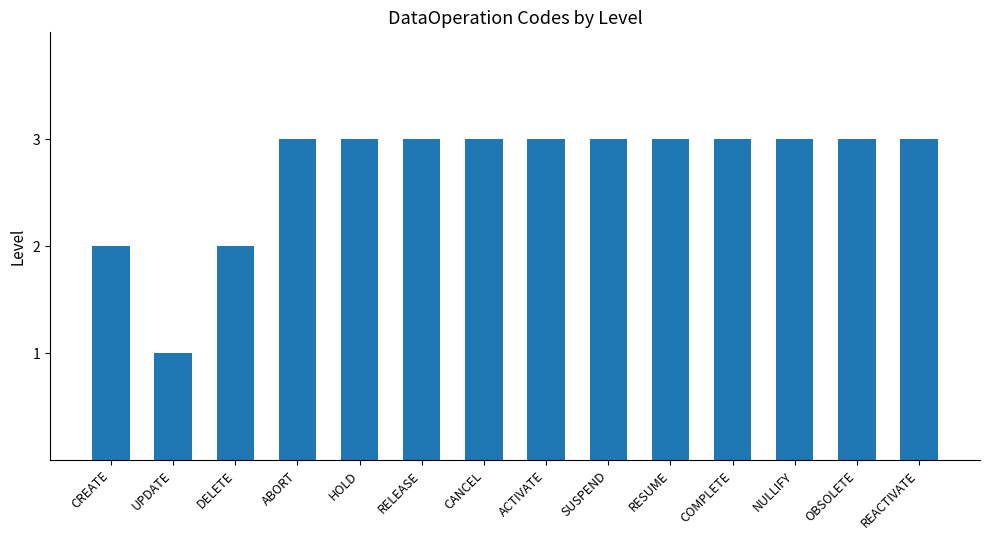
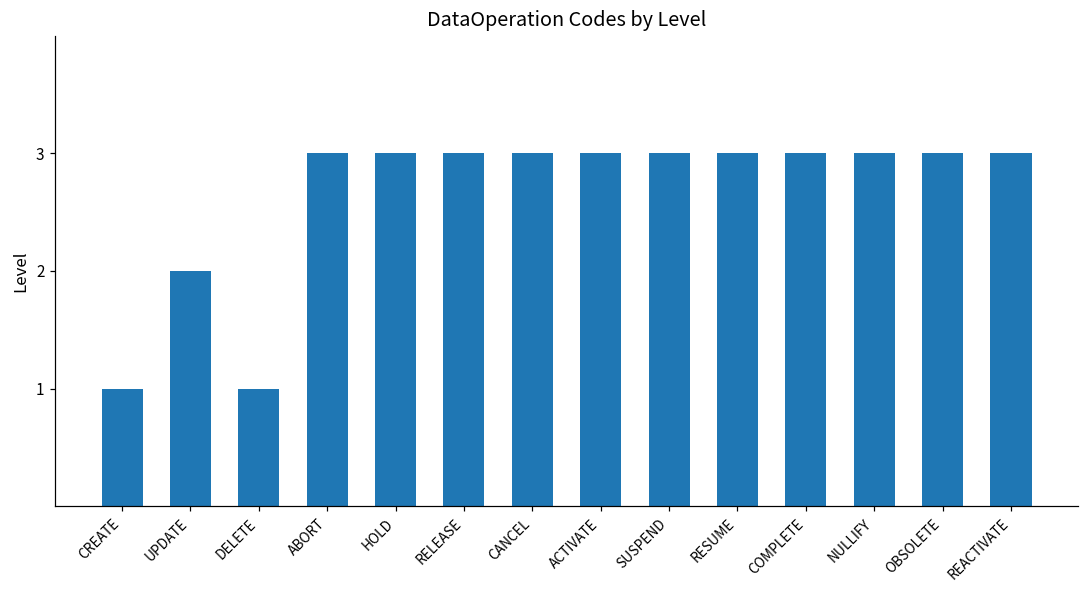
CREATE: 2 -> 1
UPDATE: 1 -> 2
DELETE: 2 -> 1
